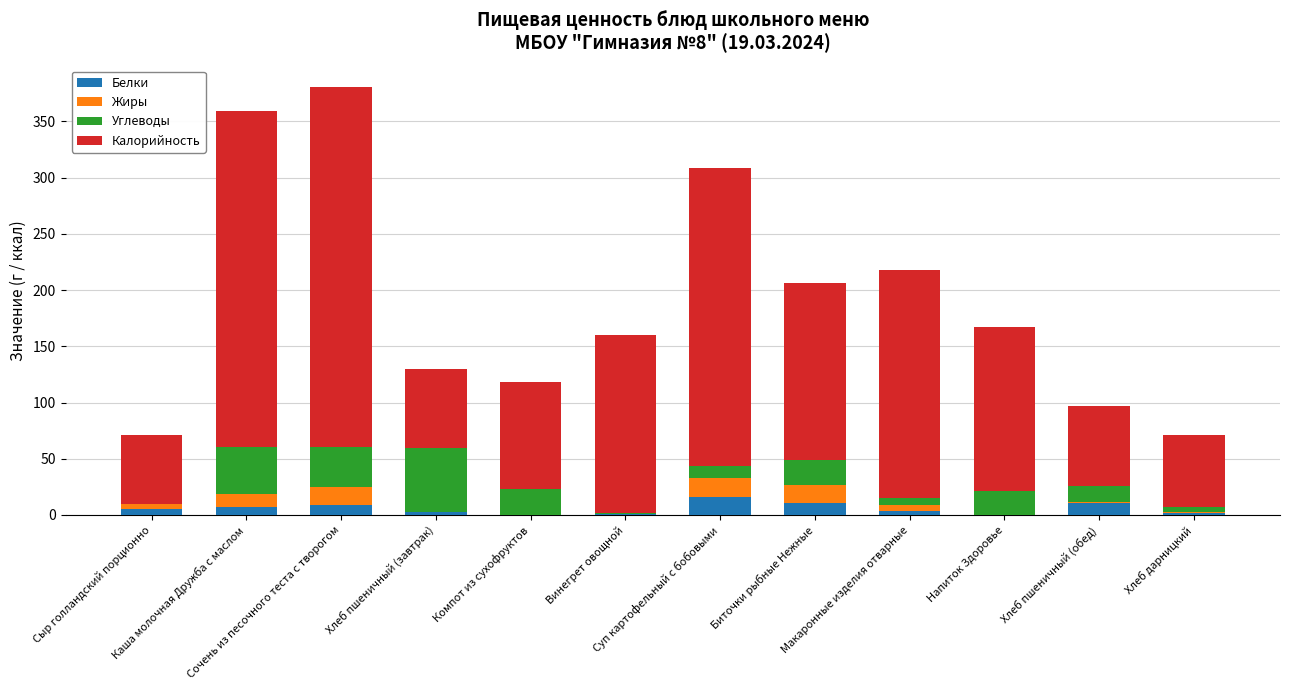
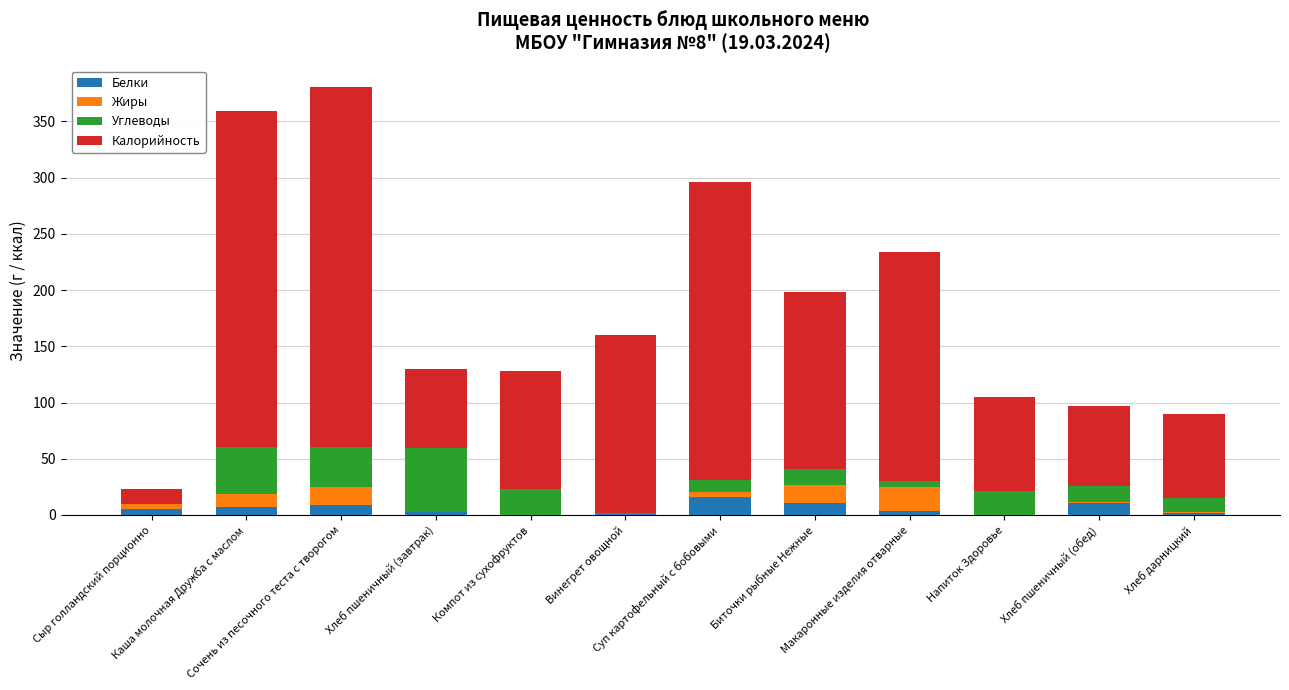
Калорийность, Сыр голландский порционно: 62 -> 13
Калорийность, Компот из сухофруктов: 95 -> 105
Жиры, Суп картофельный с бобовыми: 17 -> 5
Углеводы, Биточки рыбные Нежные: 23 -> 15
Жиры, Макаронные изделия отварные: 6 -> 21
Калорийность, Напиток Здоровье: 146 -> 84
Углеводы, Хлеб дарницкий: 5 -> 13
Калорийность, Хлеб дарницкий: 64 -> 74
